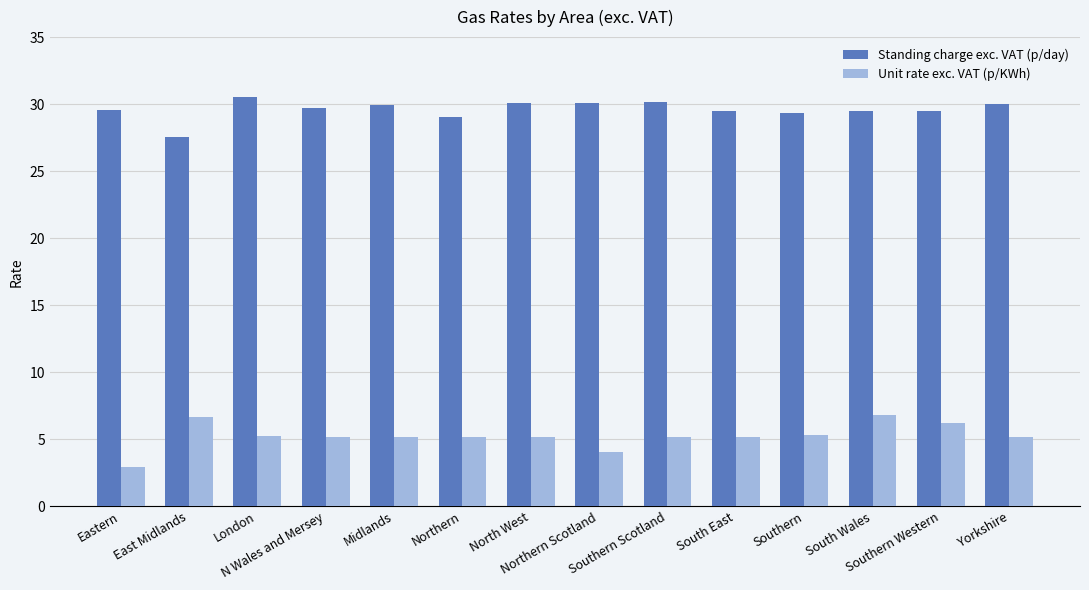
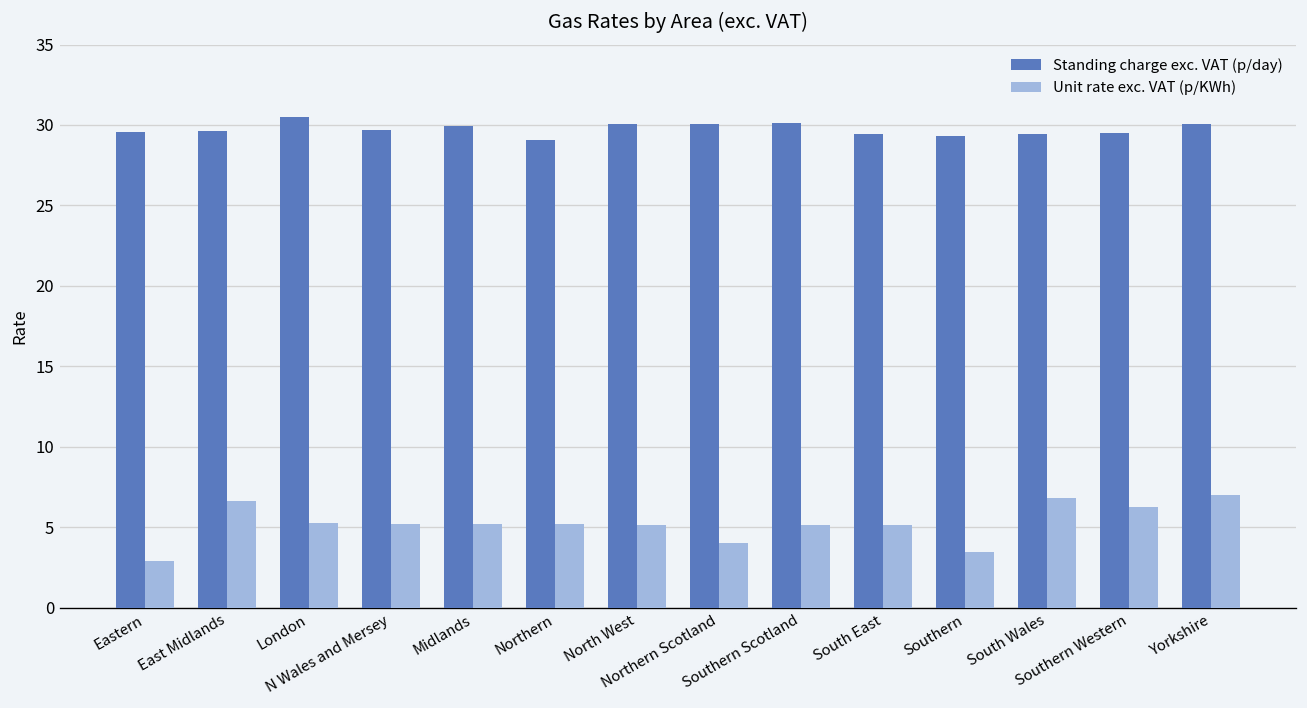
Standing charge exc. VAT (p/day), East Midlands: 27.6 -> 29.6
Unit rate exc. VAT (p/KWh), Southern: 5.3 -> 3.4
Unit rate exc. VAT (p/KWh), Yorkshire: 5.2 -> 7.0
